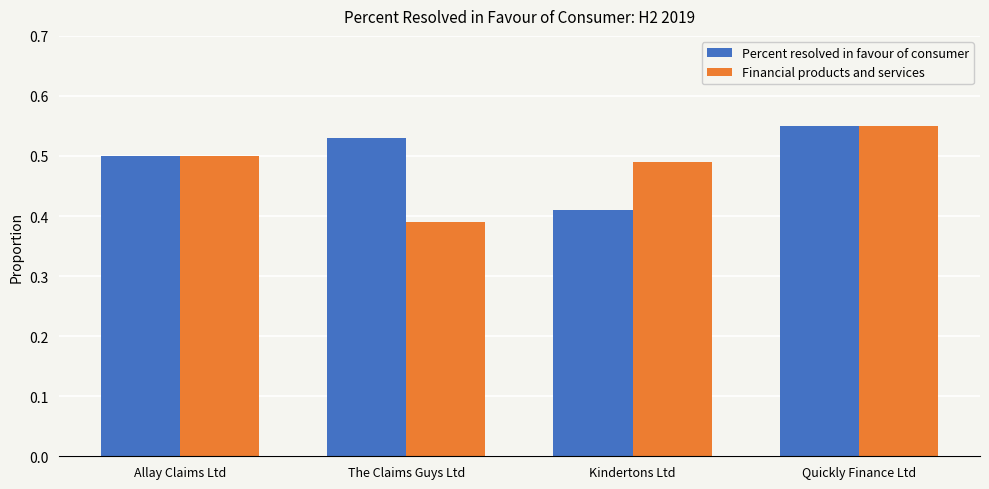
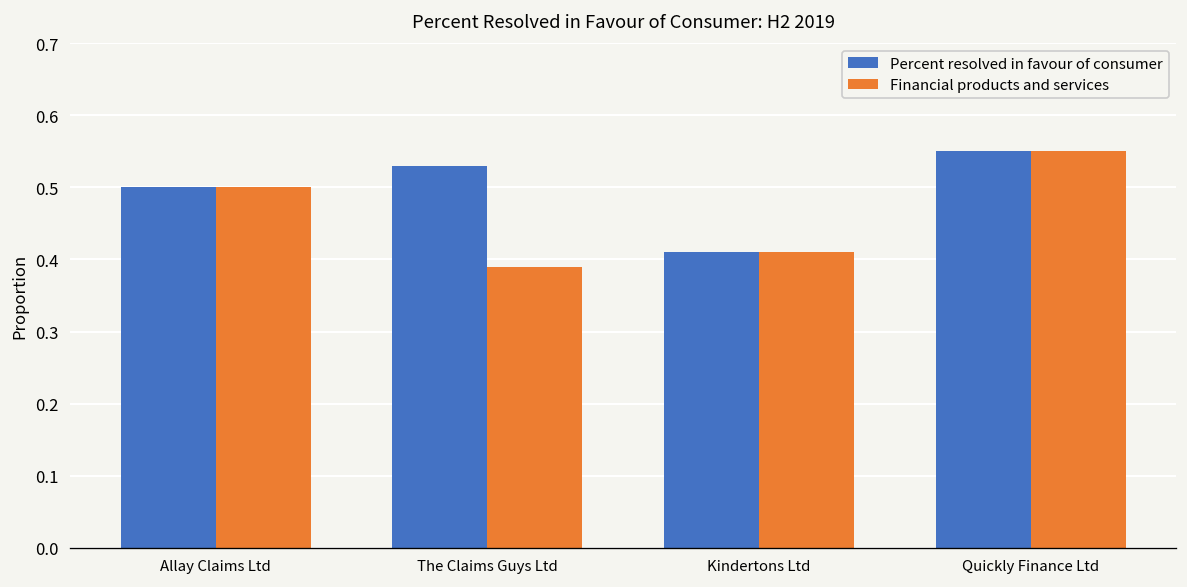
Financial products and services, Kindertons Ltd: 0.49 -> 0.41
